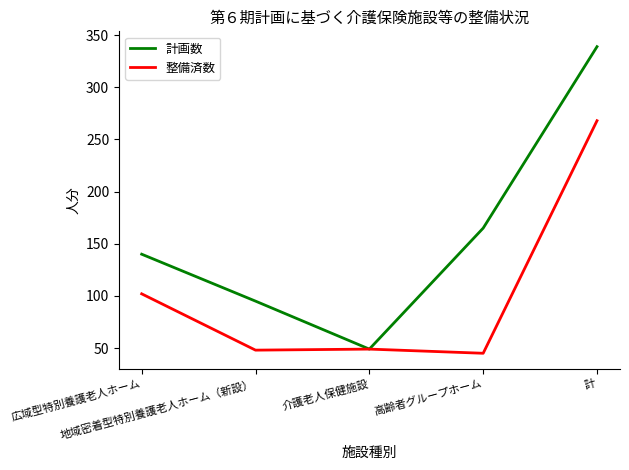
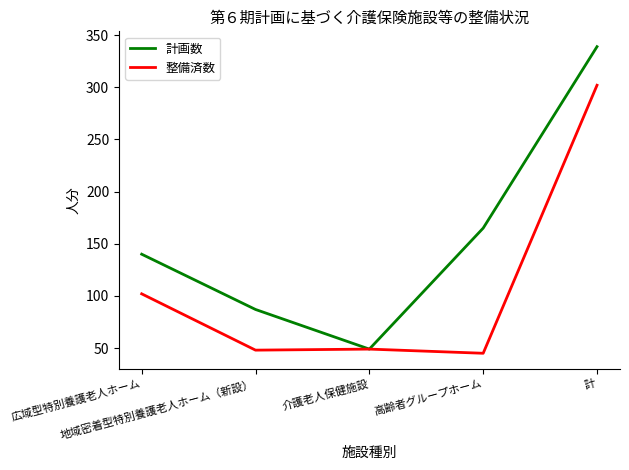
計画数, 地域密着型特別養護老人ホーム（新設）: 95 -> 87
整備済数, 計: 268 -> 302
